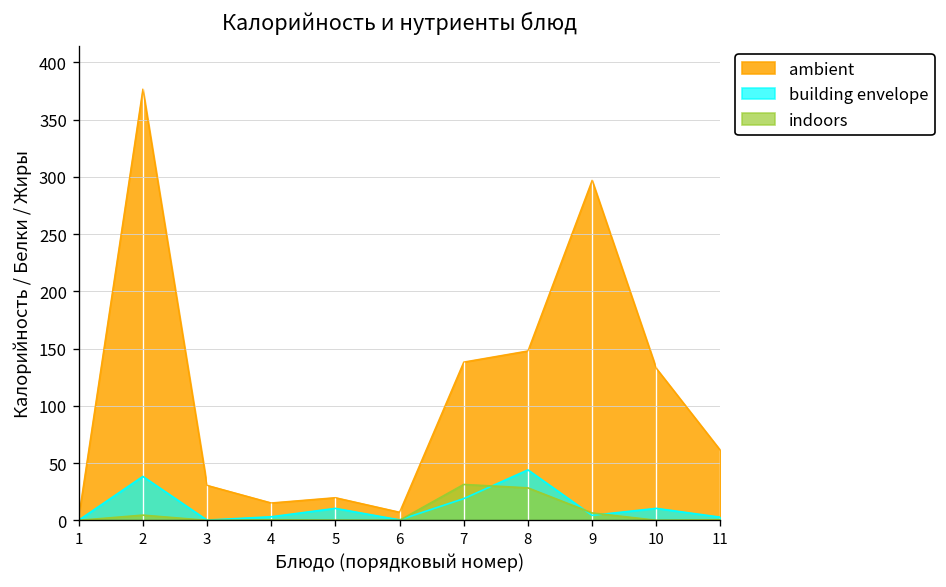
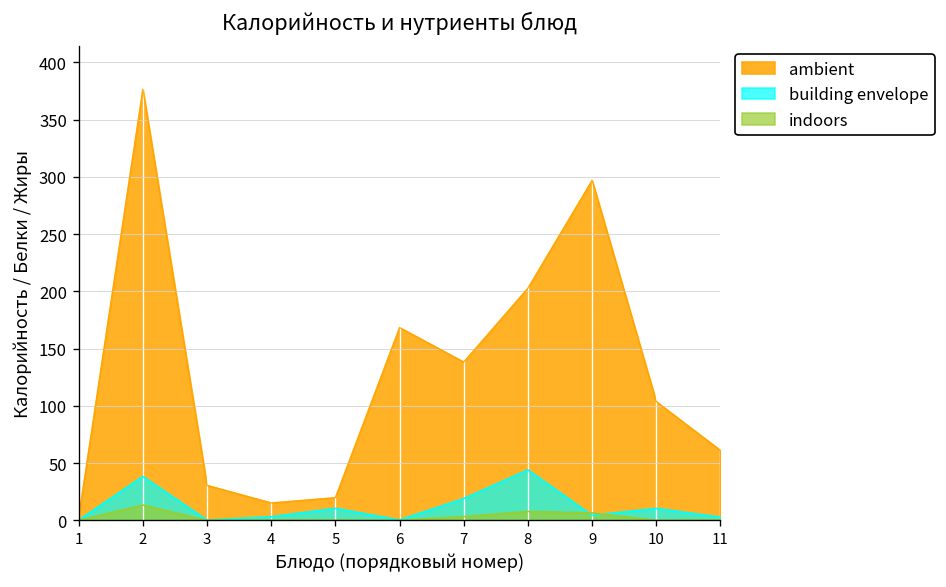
indoors, 2: 0 -> 10
ambient, 6: 10 -> 170
indoors, 7: 30 -> 0
ambient, 8: 150 -> 200
indoors, 8: 30 -> 10
ambient, 10: 130 -> 100
